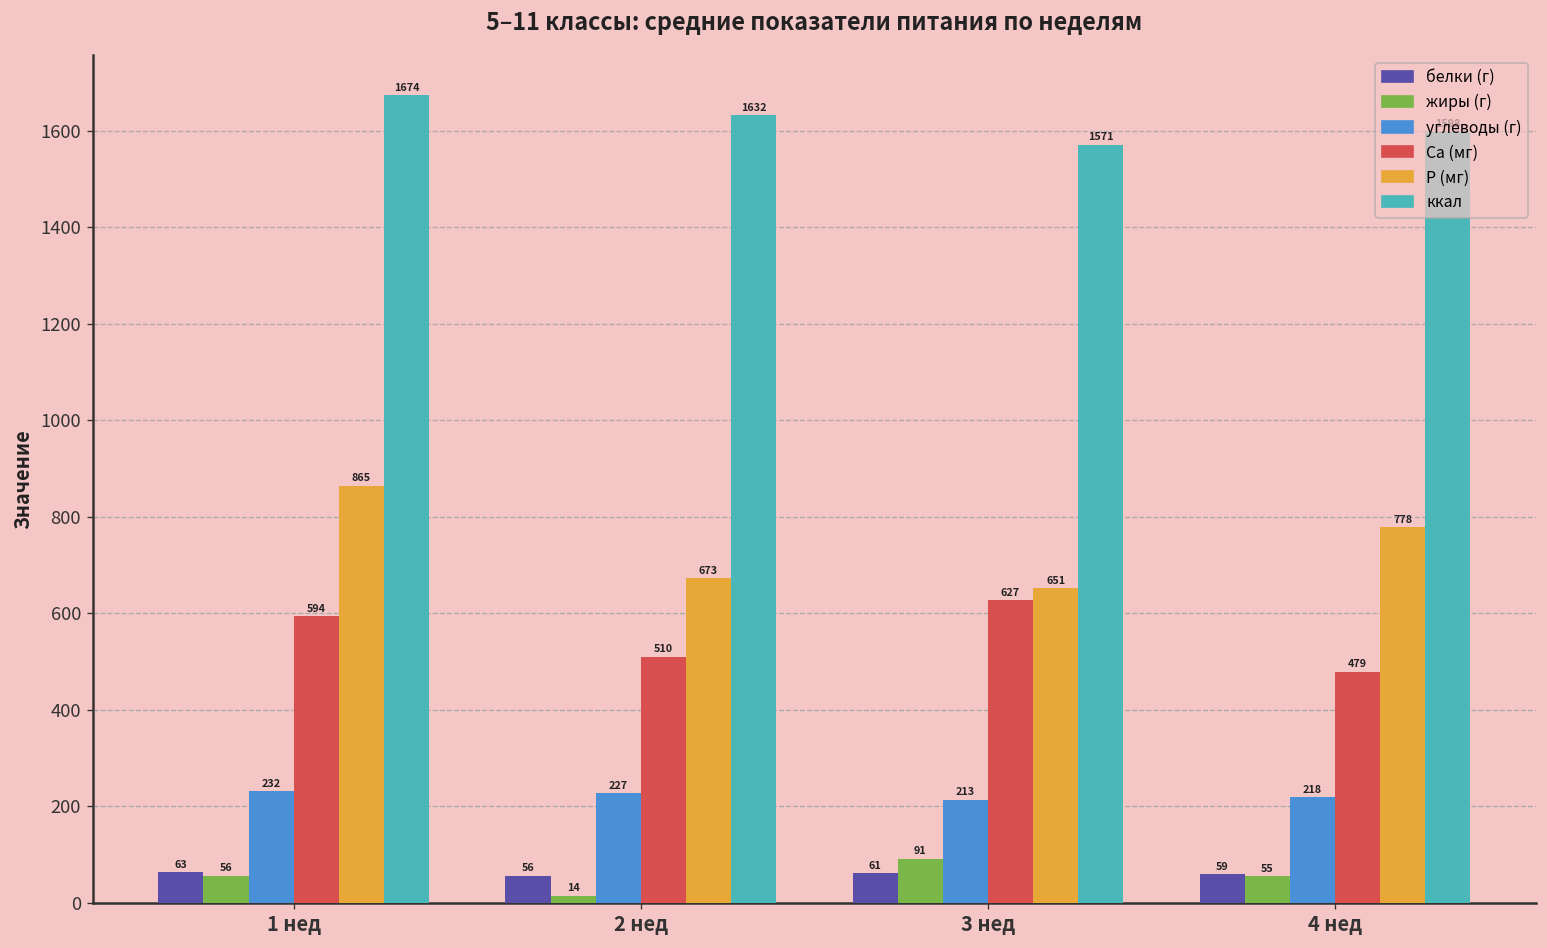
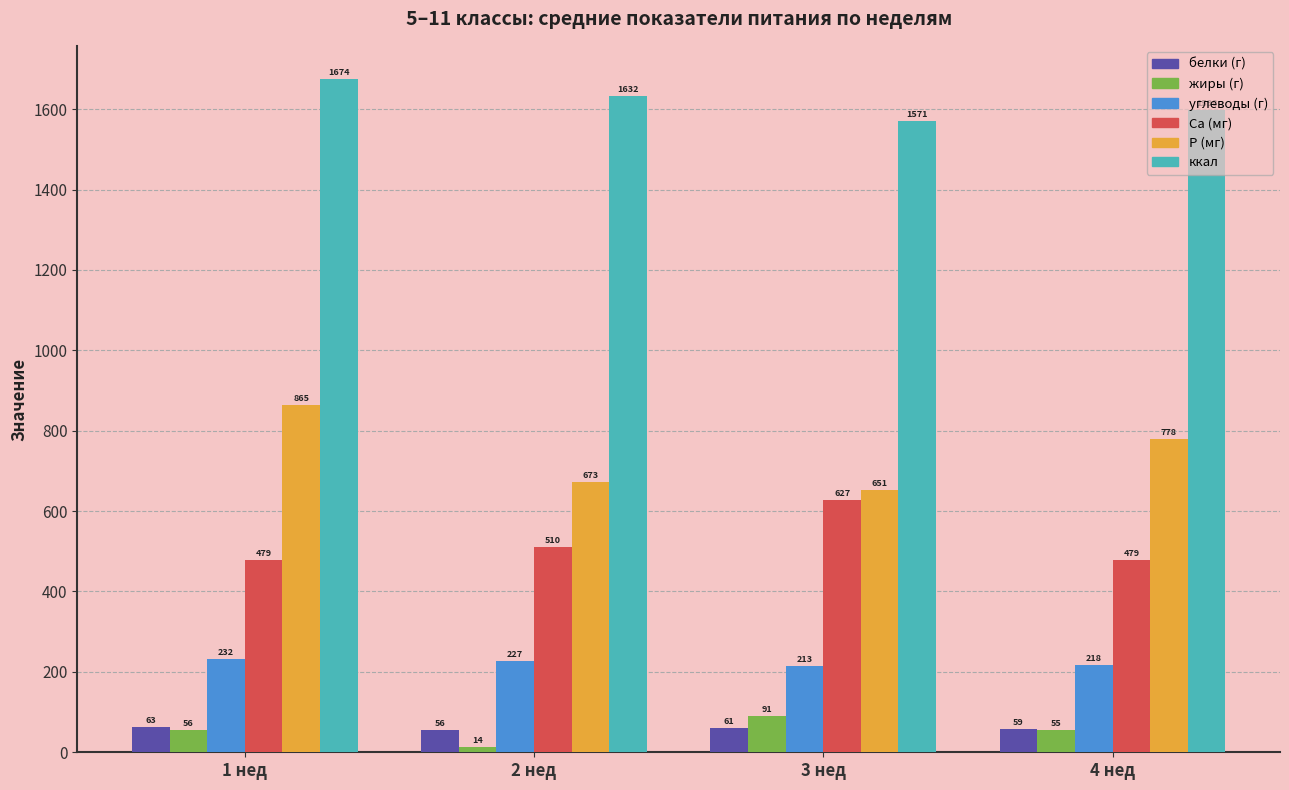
Ca (мг), 1 нед: 594 -> 479
